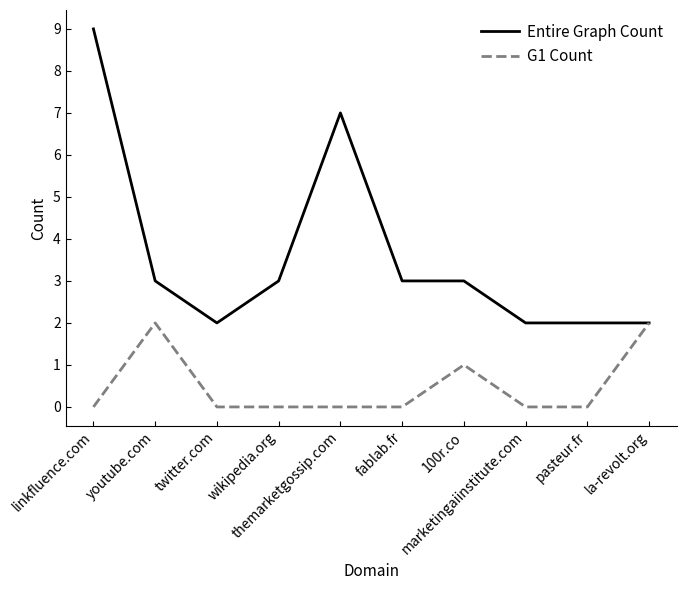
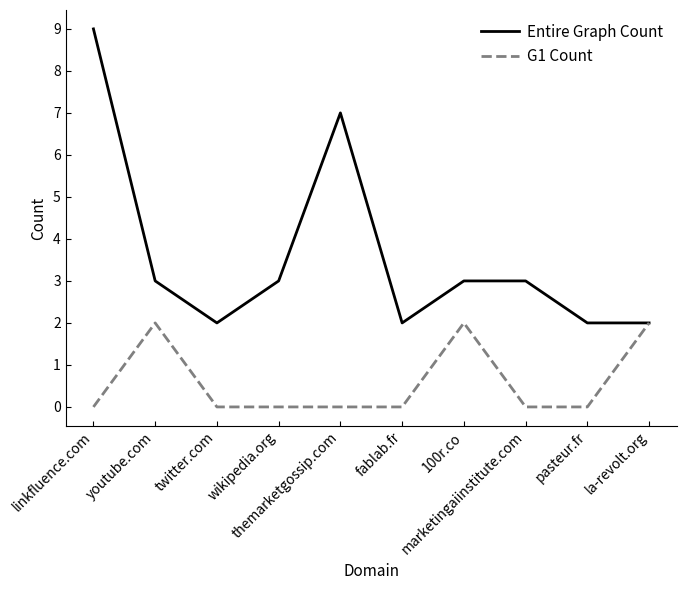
Entire Graph Count, fablab.fr: 3 -> 2
G1 Count, 100r.co: 1 -> 2
Entire Graph Count, marketingaiinstitute.com: 2 -> 3
